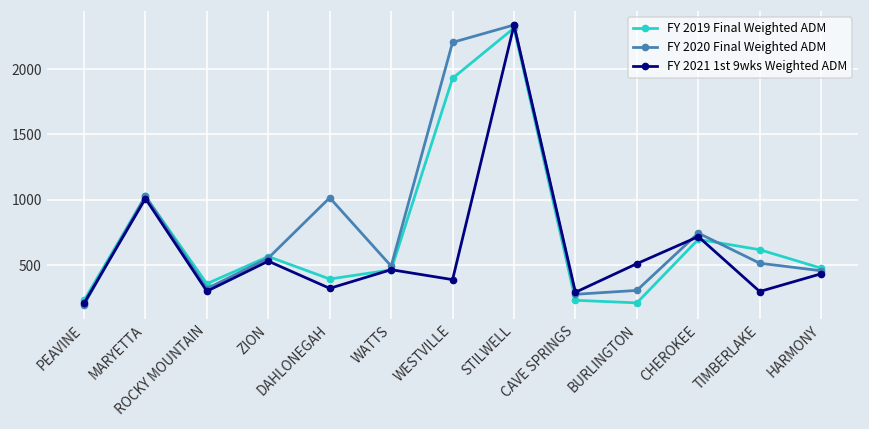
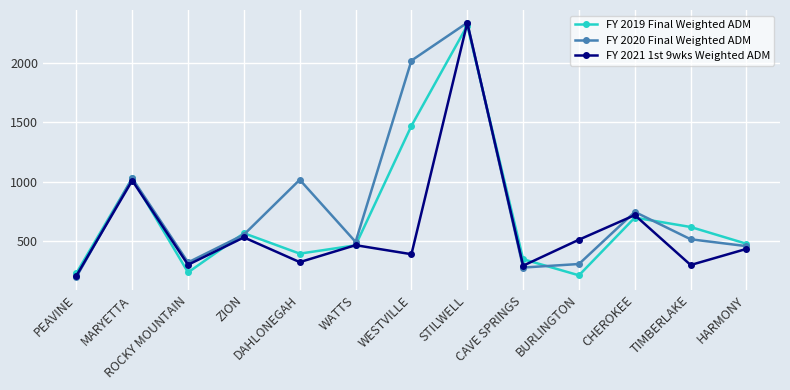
FY 2019 Final Weighted ADM, ROCKY MOUNTAIN: 360 -> 230
FY 2019 Final Weighted ADM, WESTVILLE: 1930 -> 1470
FY 2020 Final Weighted ADM, WESTVILLE: 2210 -> 2020
FY 2019 Final Weighted ADM, CAVE SPRINGS: 230 -> 350
